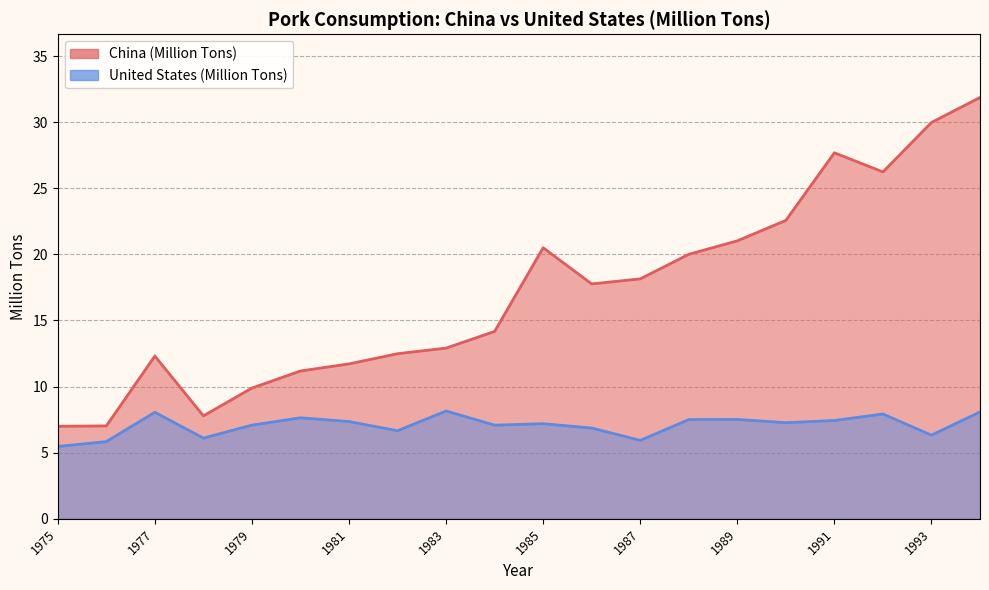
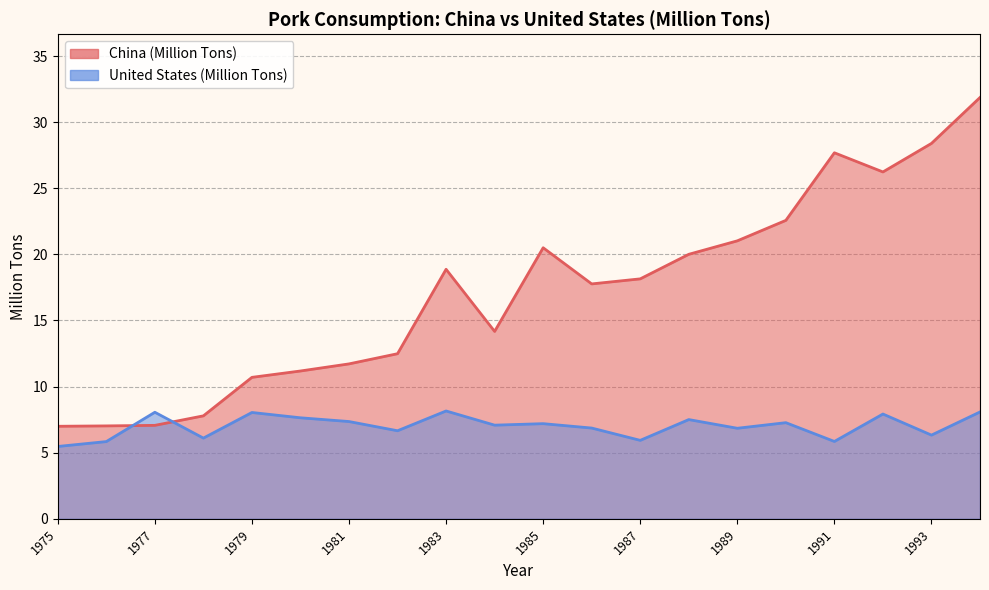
China (Million Tons), 1977: 12.3 -> 7.1
China (Million Tons), 1979: 9.9 -> 10.7
United States (Million Tons), 1979: 7.1 -> 8.0
China (Million Tons), 1983: 12.9 -> 18.9
United States (Million Tons), 1989: 7.5 -> 6.8
United States (Million Tons), 1991: 7.4 -> 5.9
China (Million Tons), 1993: 30.0 -> 28.4
